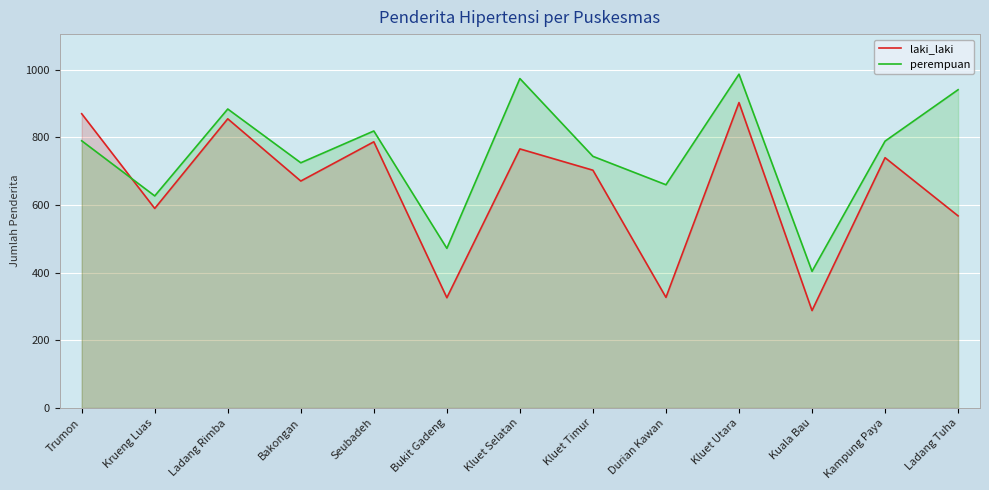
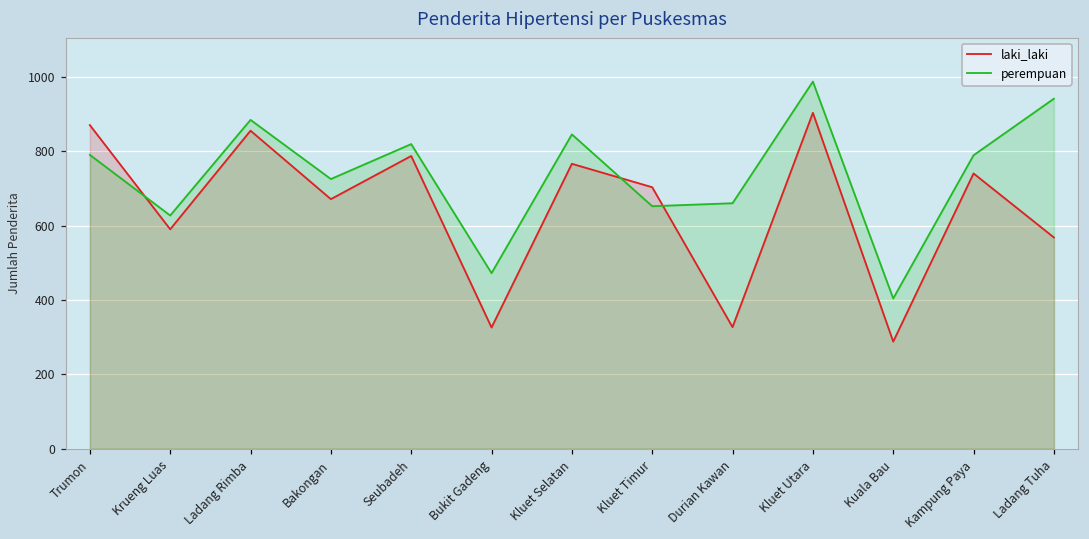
perempuan, Kluet Selatan: 970 -> 850
perempuan, Kluet Timur: 740 -> 650
